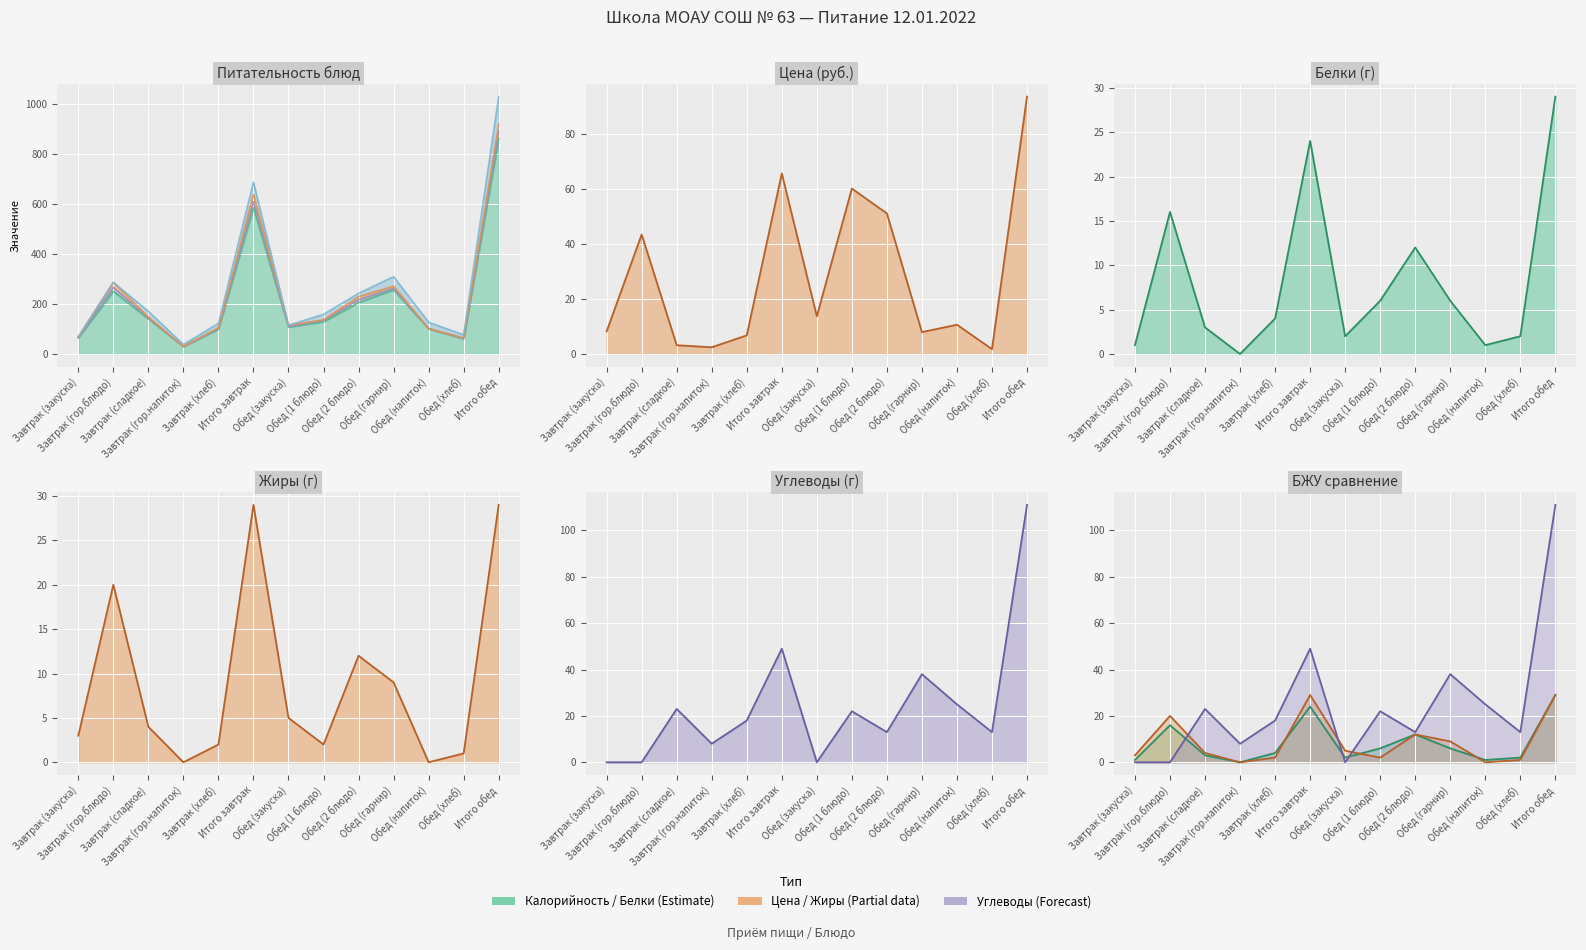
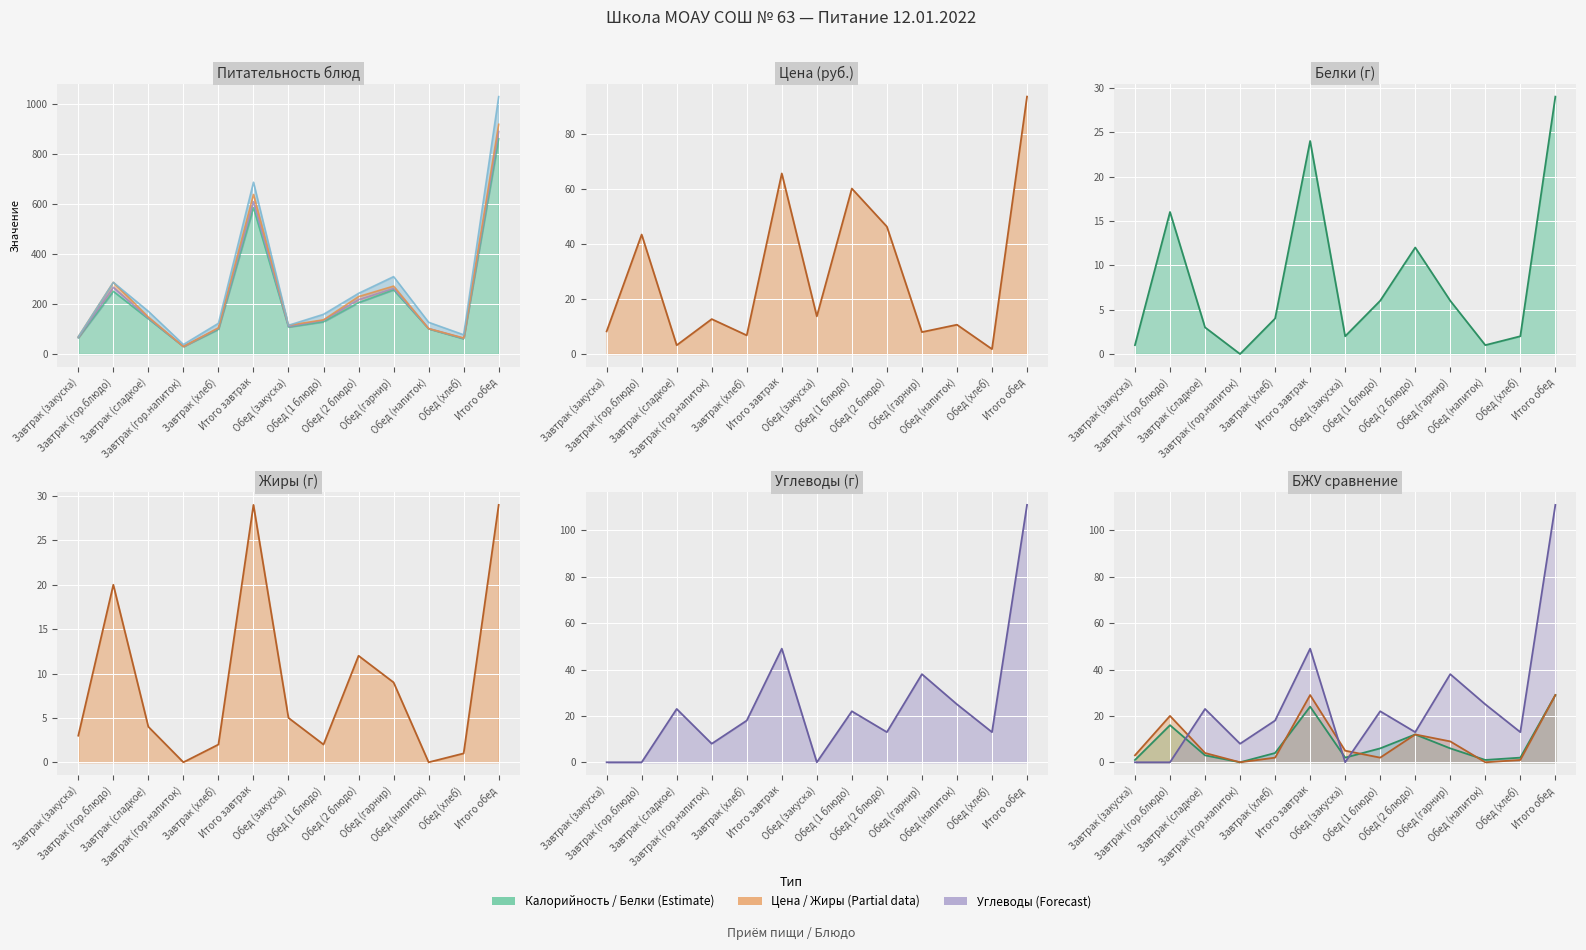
Цена (руб.), Завтрак (гор.напиток): 2 -> 13
Цена (руб.), Обед (2 блюдо): 51 -> 46
